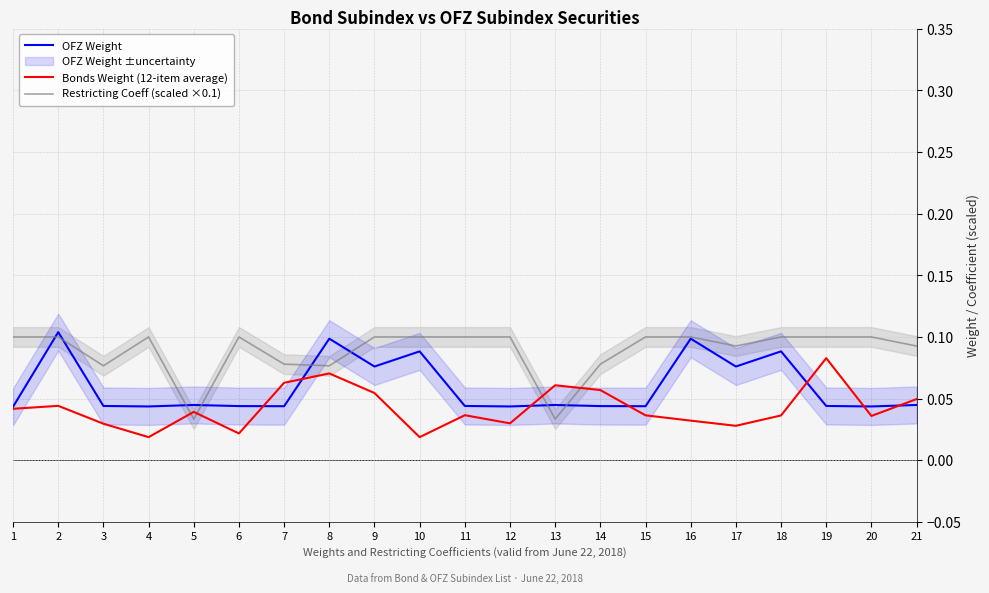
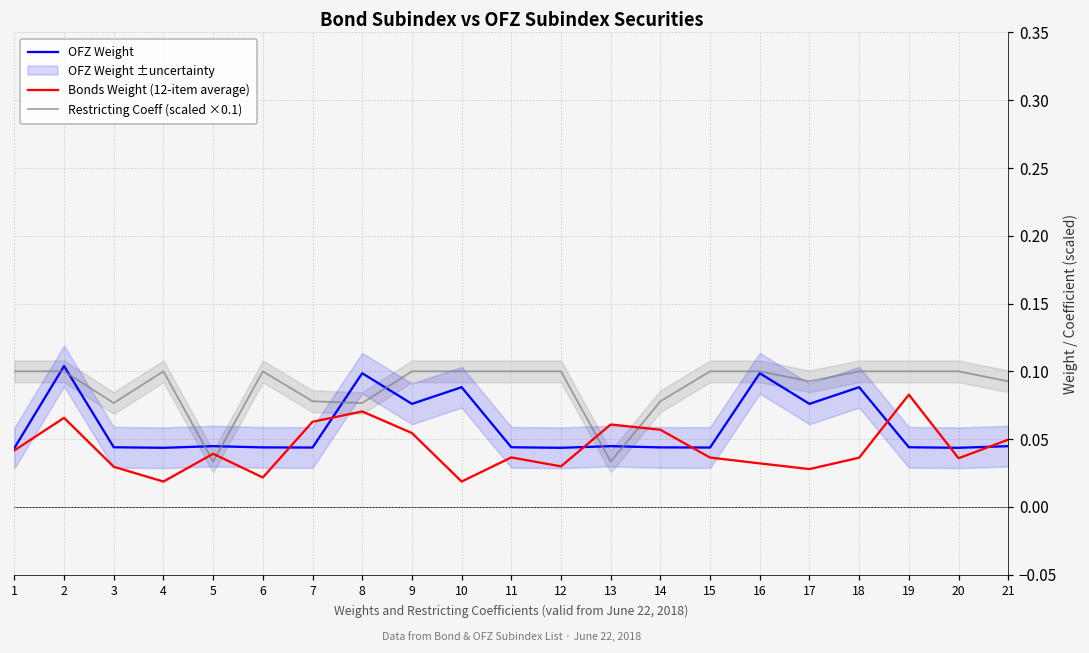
Bonds Weight (12-item average), 2: 0.044 -> 0.066
